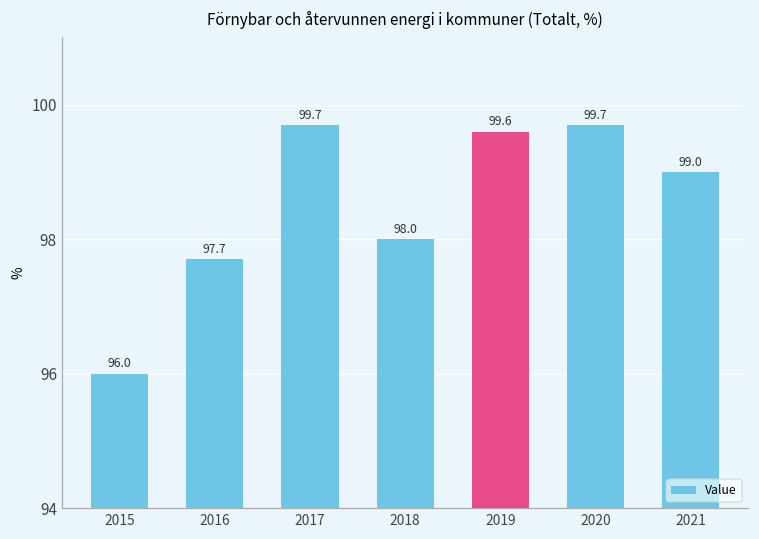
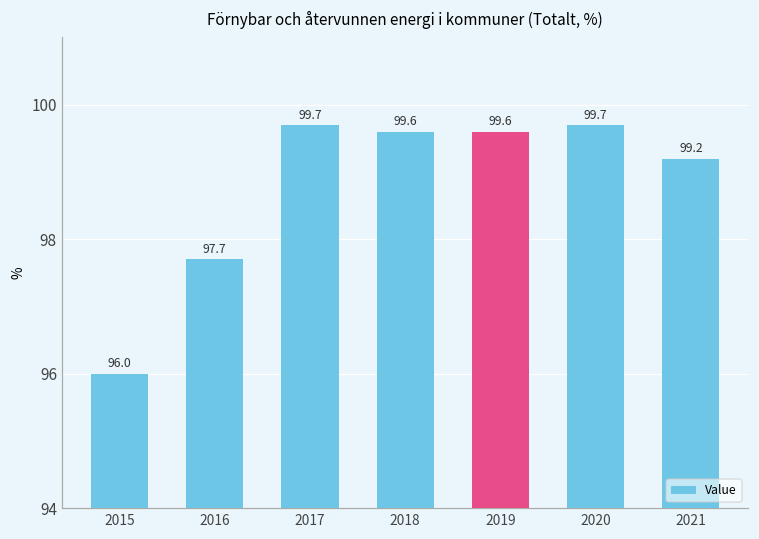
2018: 98.0 -> 99.6
2021: 99.0 -> 99.2
